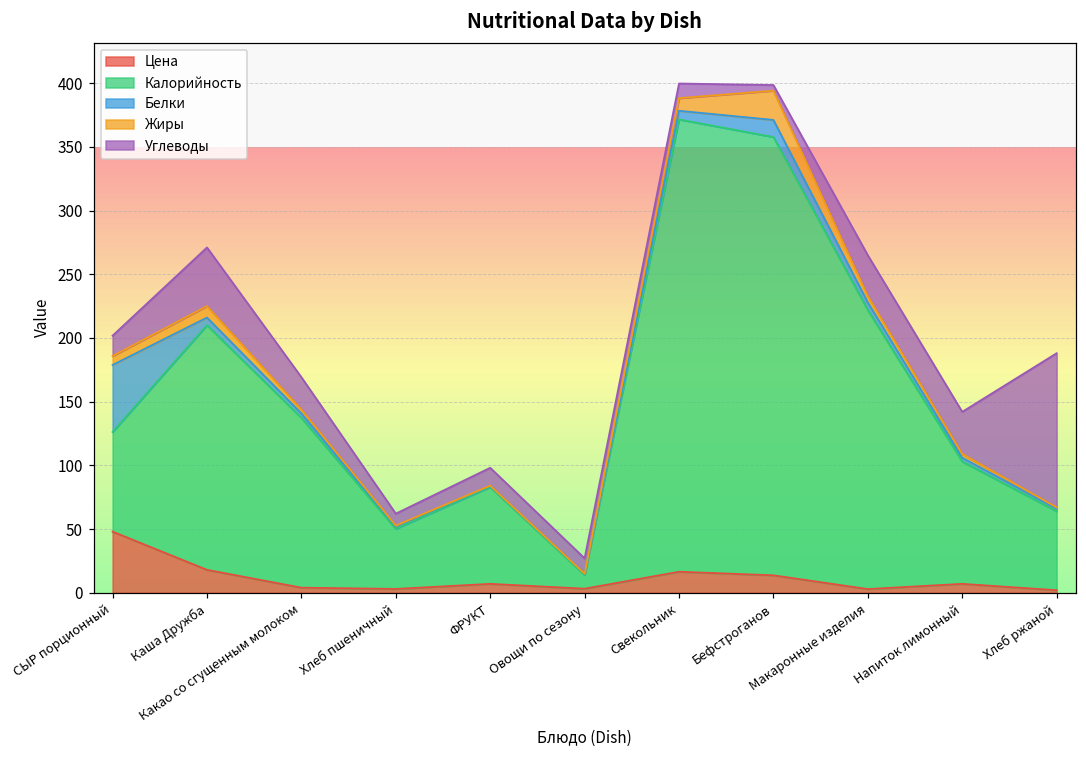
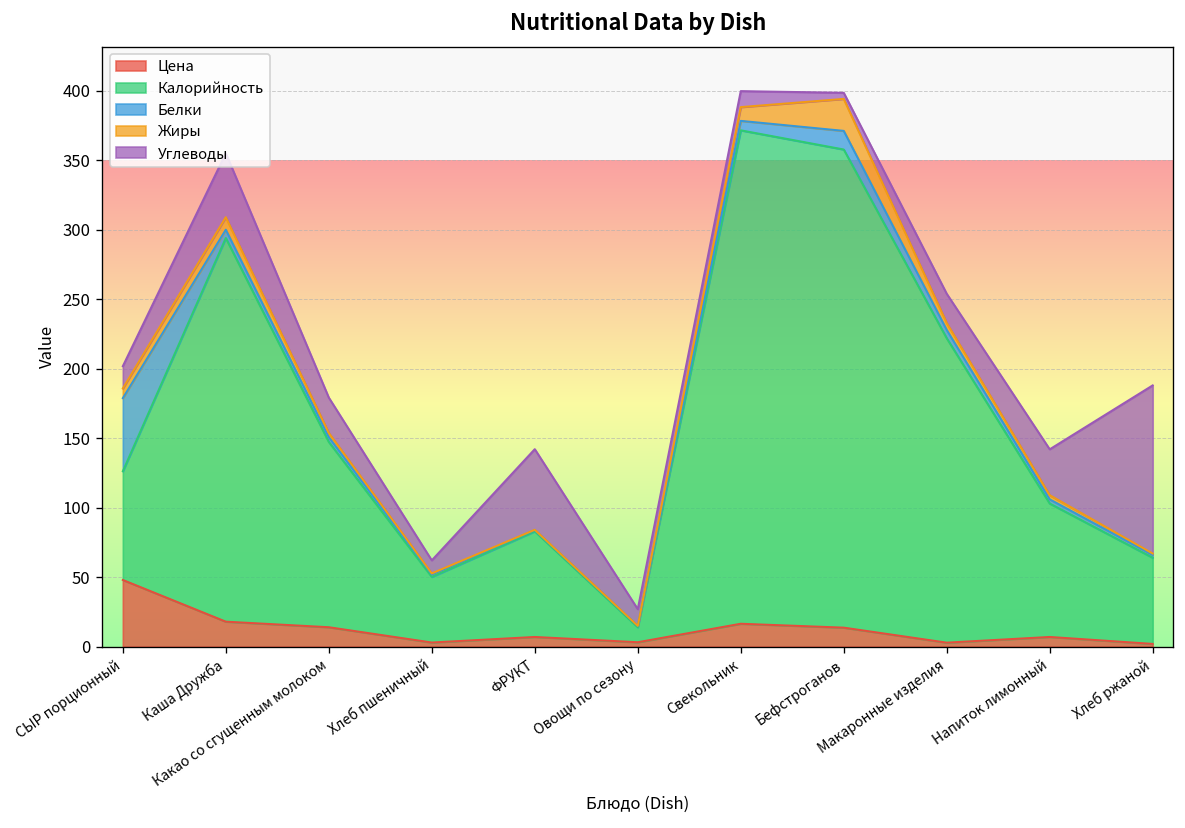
Калорийность, Каша Дружба: 192 -> 276
Цена, Какао со сгущенным молоком: 4 -> 14
Углеводы, ФРУКТ: 14 -> 58
Углеводы, Макаронные изделия: 32 -> 21
